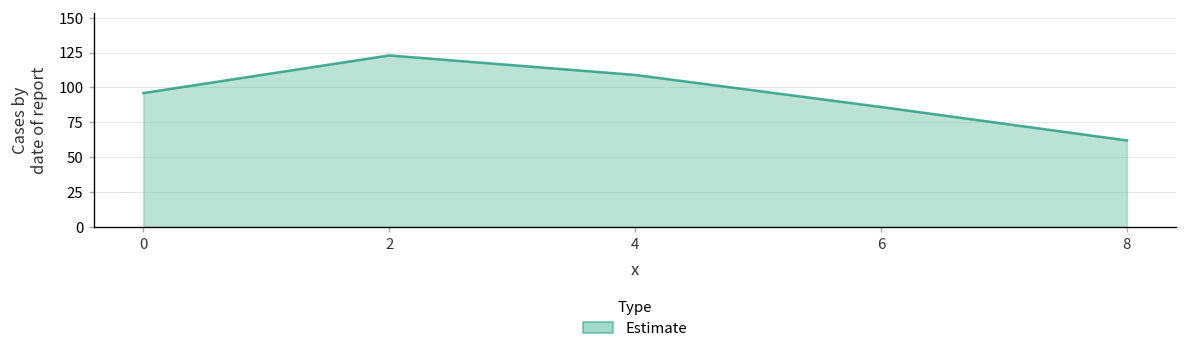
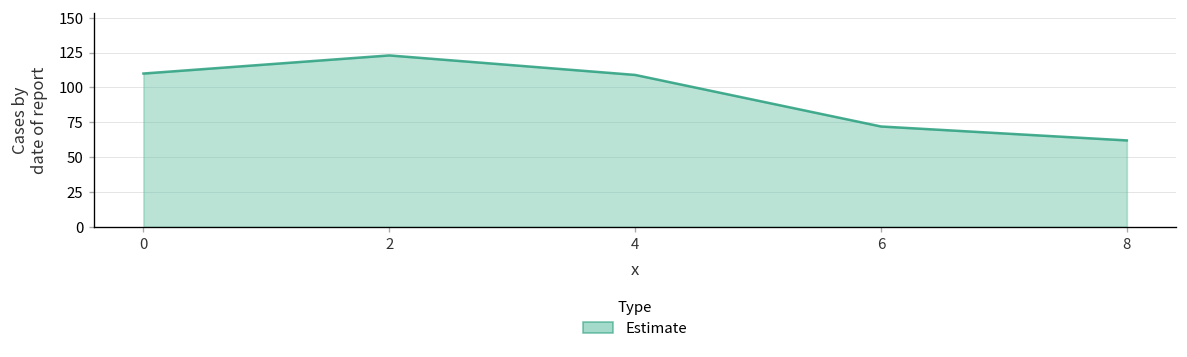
0: 96 -> 110
6: 86 -> 72
